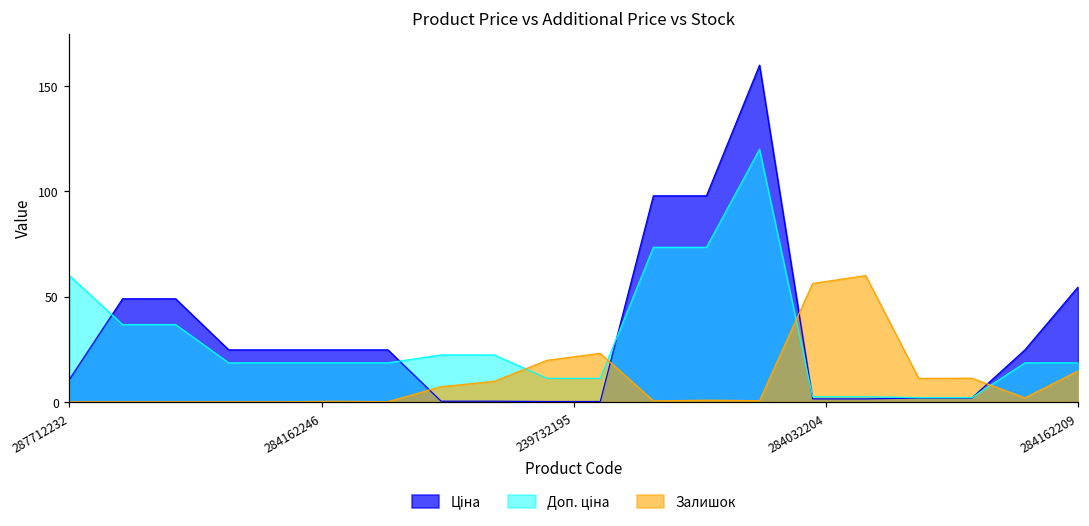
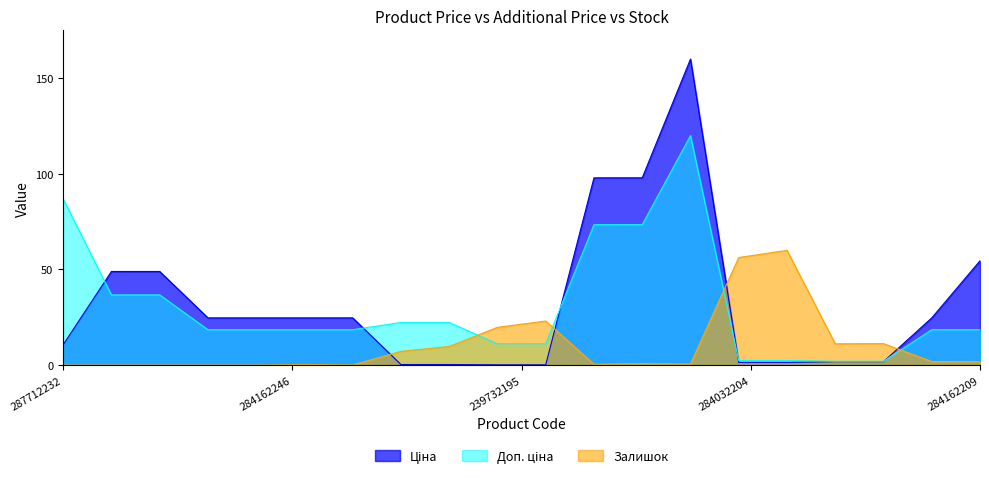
Доп. ціна, 287712232: 60 -> 87
Залишок, 284162209: 15 -> 2
